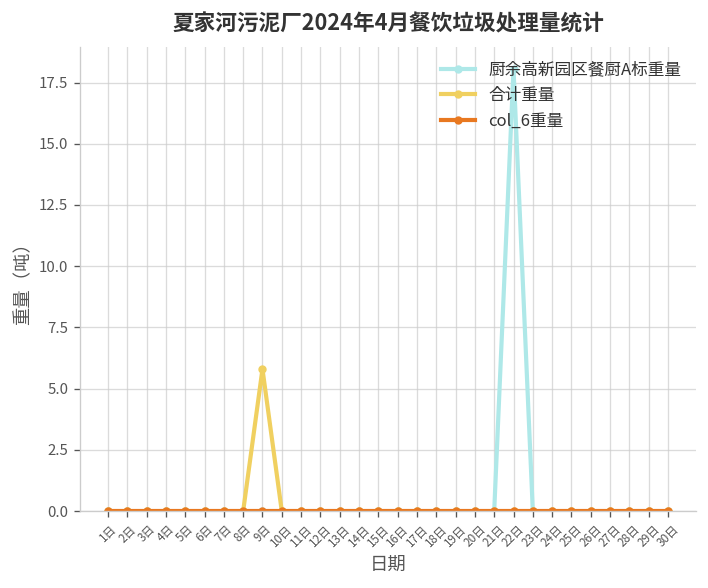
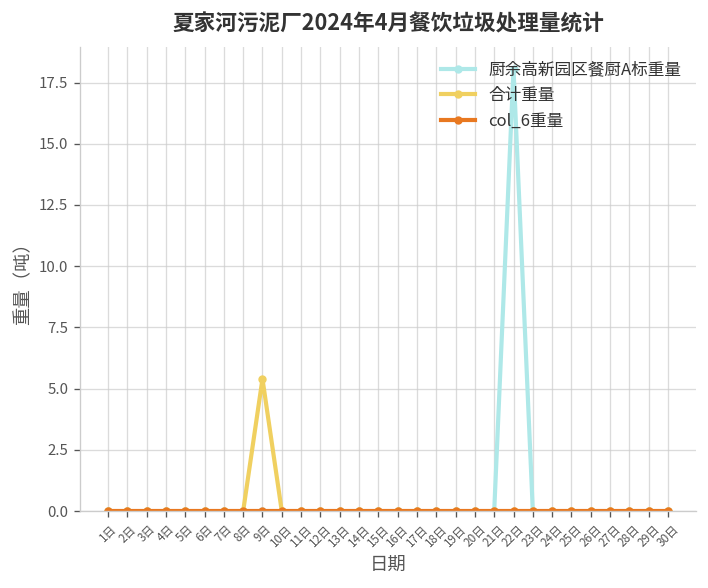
合计重量, 9日: 5.8 -> 5.4
